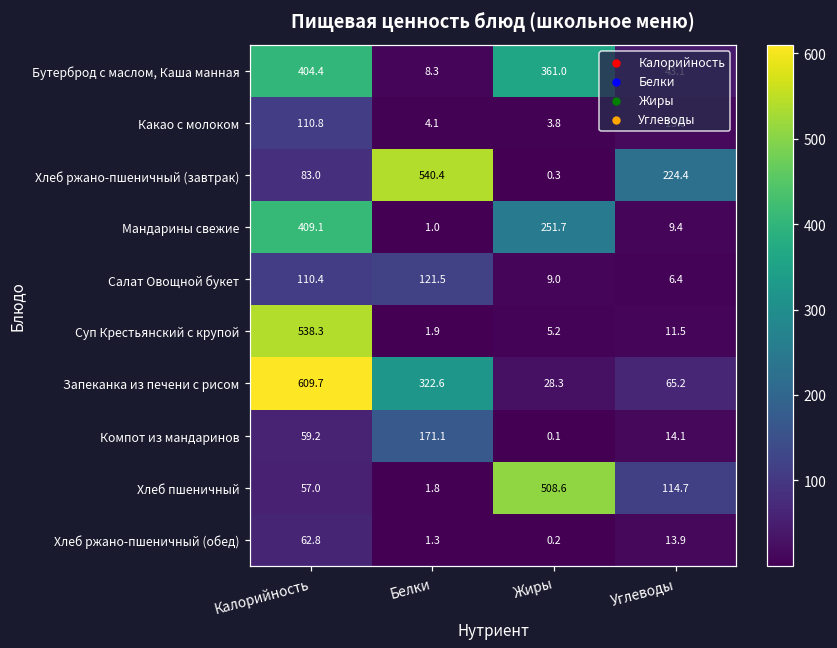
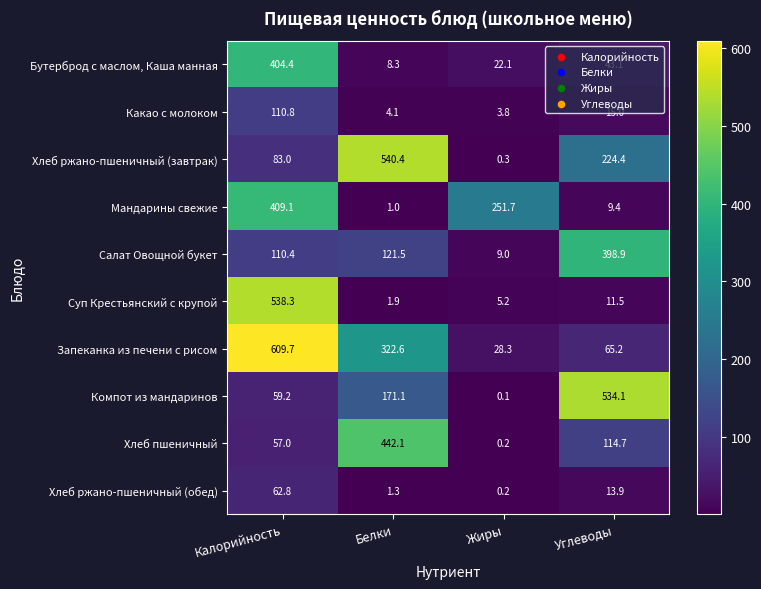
Бутерброд с маслом, Каша манная, Жиры: 361.0 -> 22.1
Салат Овощной букет, Углеводы: 6.4 -> 398.9
Компот из мандаринов, Углеводы: 14.1 -> 534.1
Хлеб пшеничный, Белки: 1.8 -> 442.1
Хлеб пшеничный, Жиры: 508.6 -> 0.2
